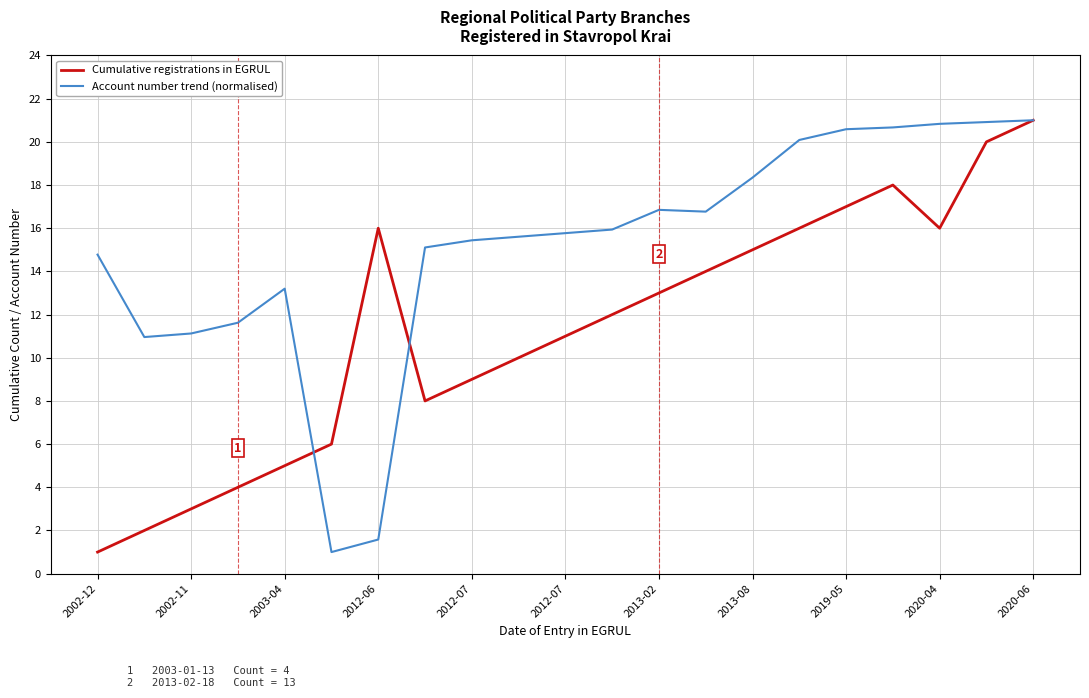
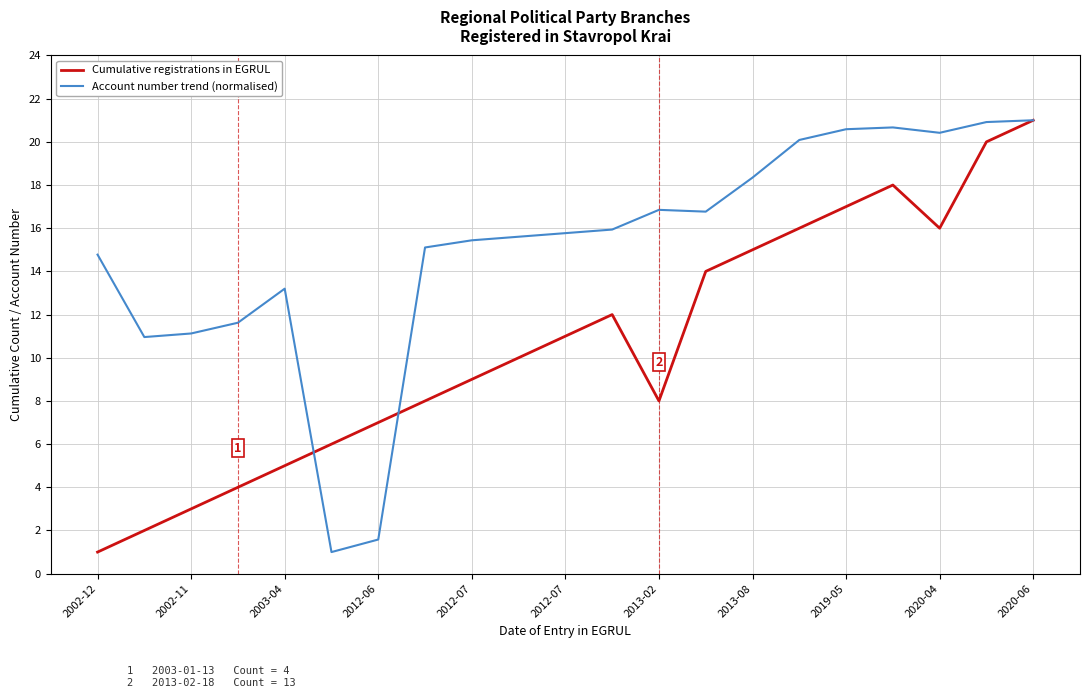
Cumulative registrations in EGRUL, 2012-06: 16 -> 7
Cumulative registrations in EGRUL, 2013-02: 13 -> 8
Account number trend (normalised), 2020-04: 20.8 -> 20.4
